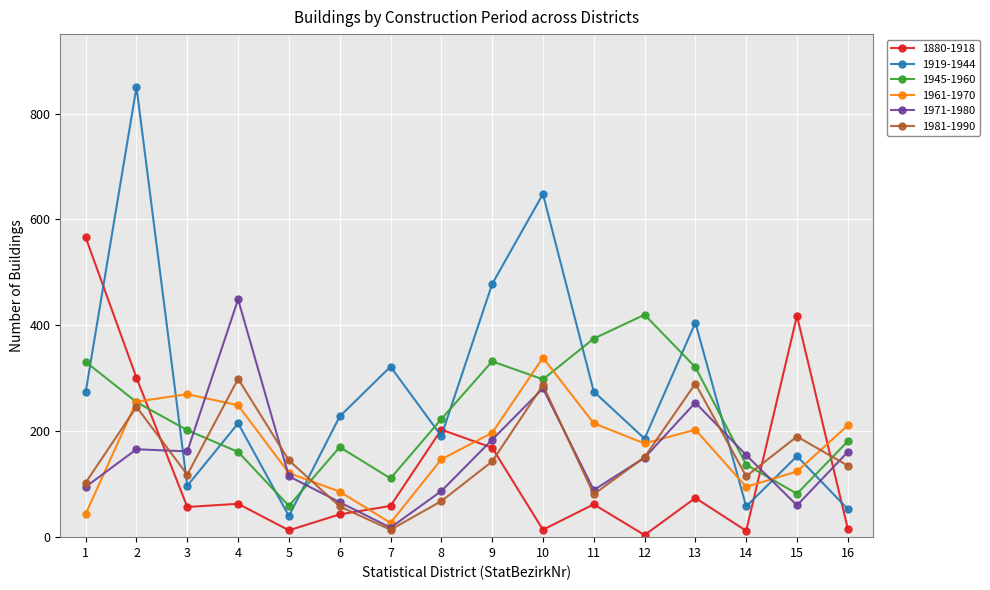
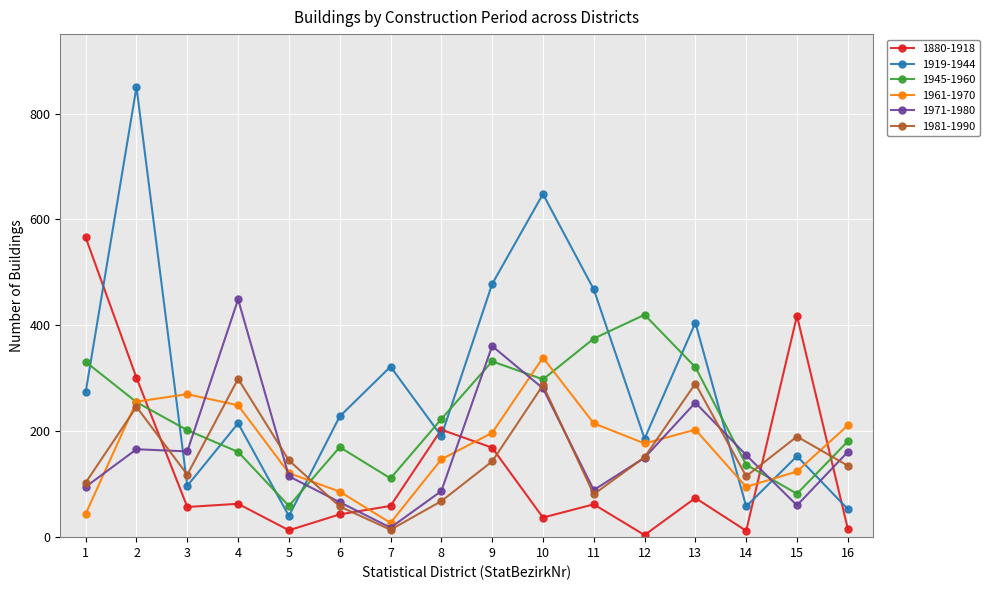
1971-1980, 9: 180 -> 360
1880-1918, 10: 10 -> 40
1919-1944, 11: 280 -> 470
